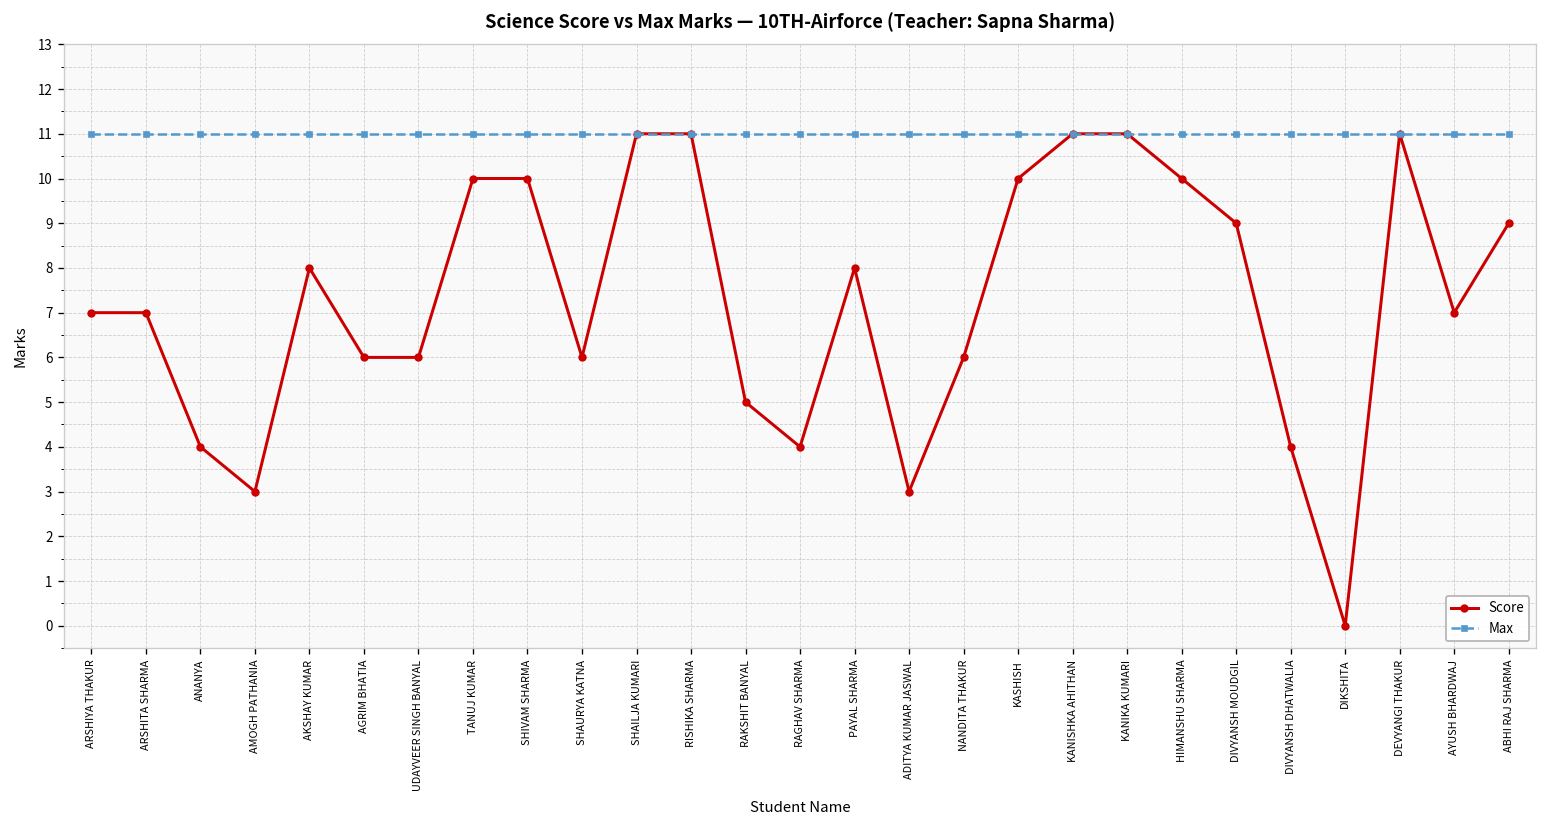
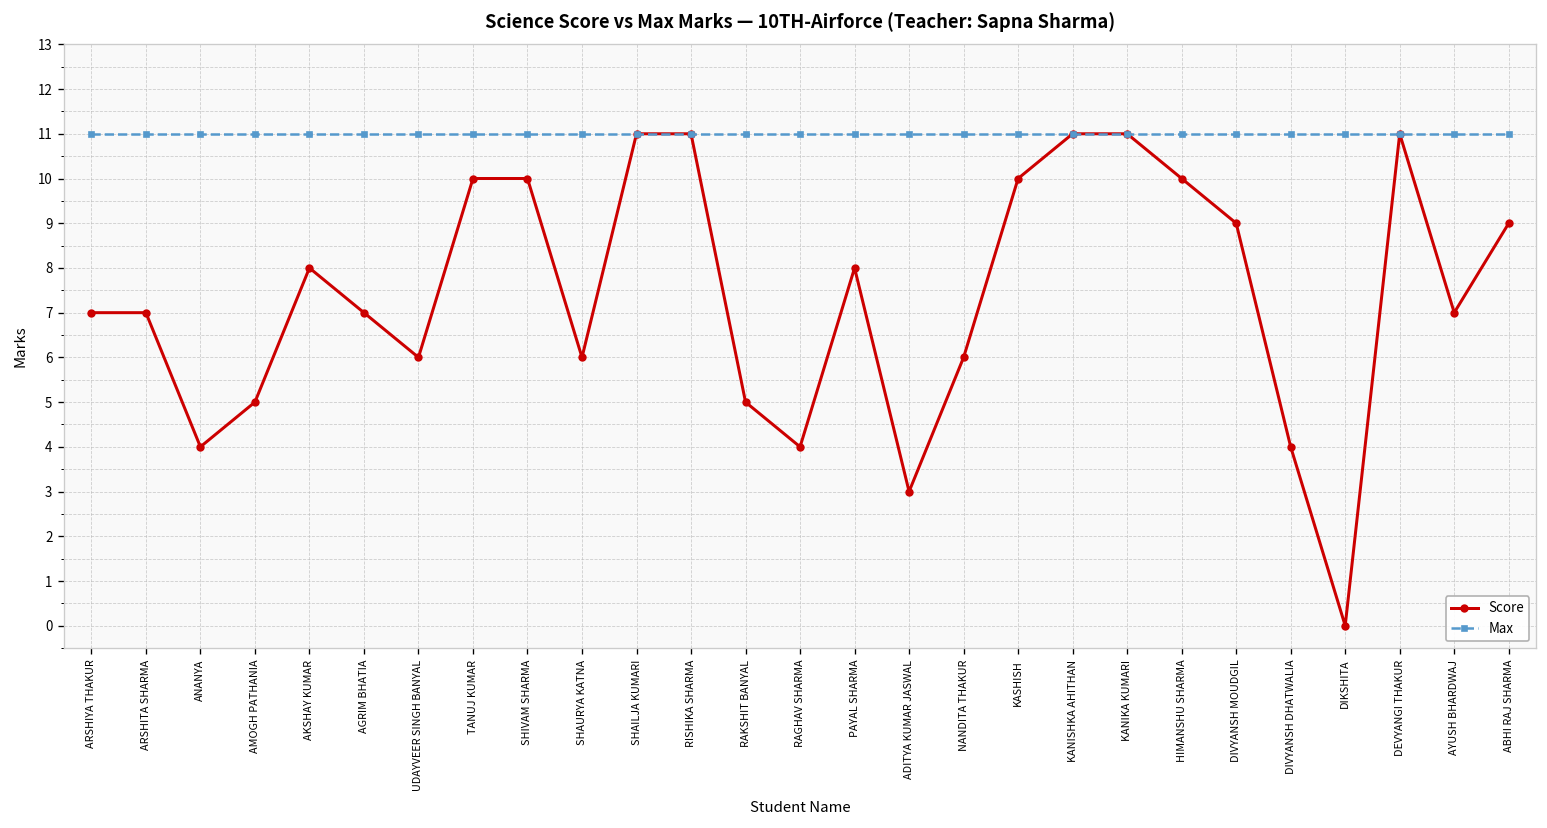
Score, AMOGH PATHANIA: 3 -> 5
Score, AGRIM BHATIA: 6 -> 7
